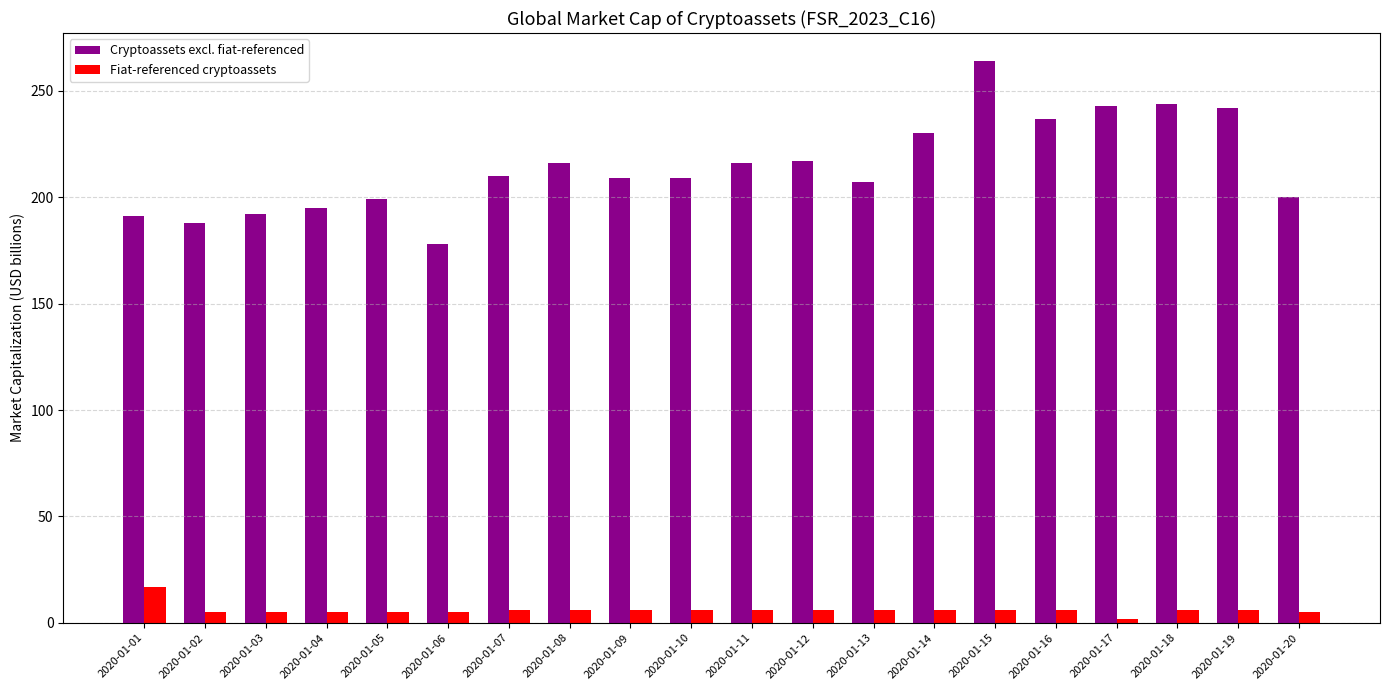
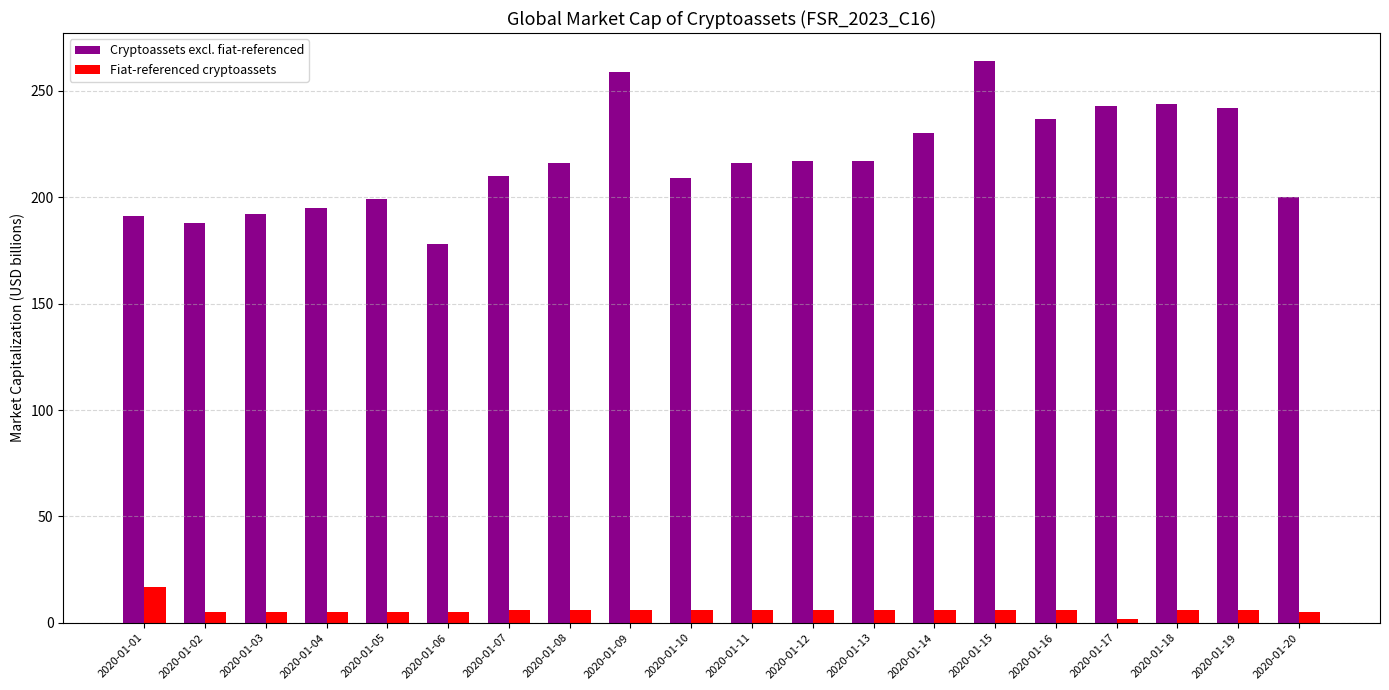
Cryptoassets excl. fiat-referenced, 2020-01-09: 209 -> 259
Cryptoassets excl. fiat-referenced, 2020-01-13: 207 -> 217
